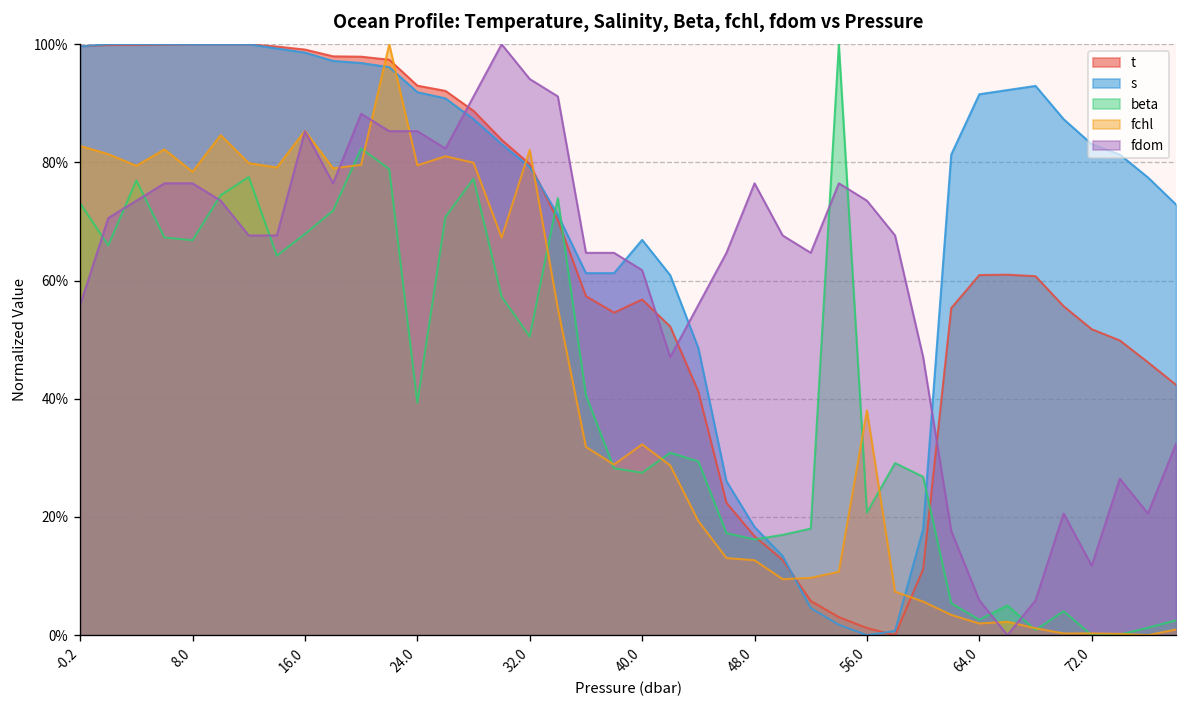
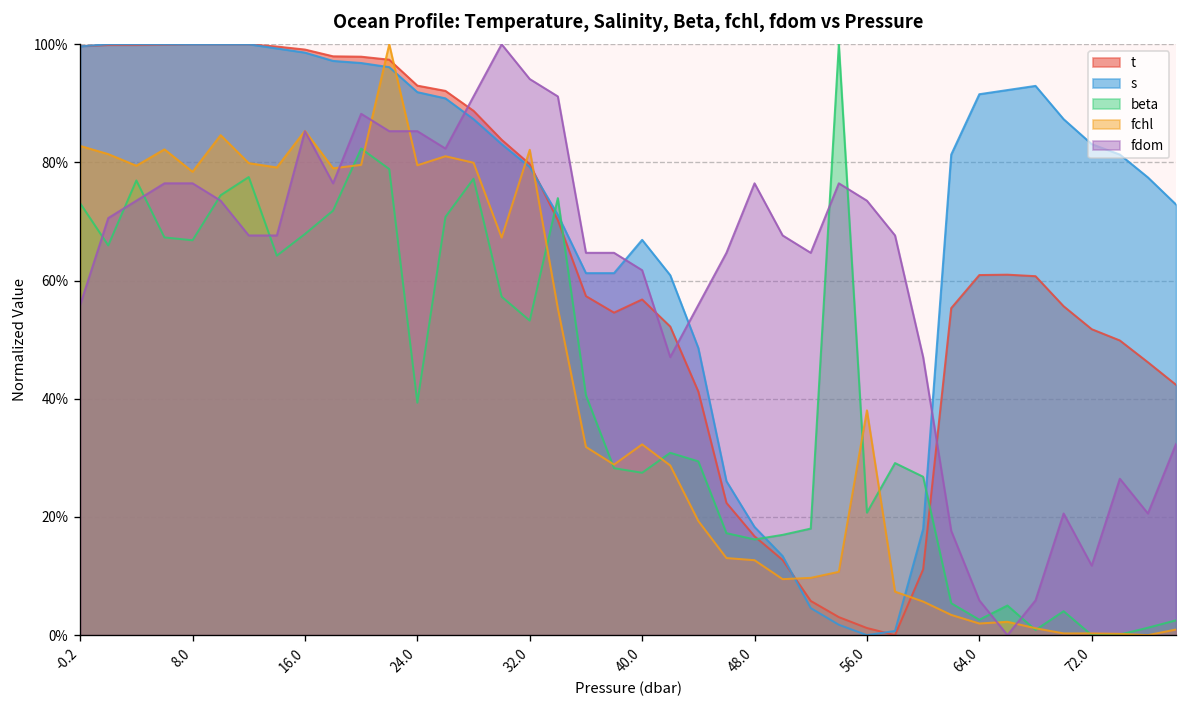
beta, 32.0: 51% -> 53%
